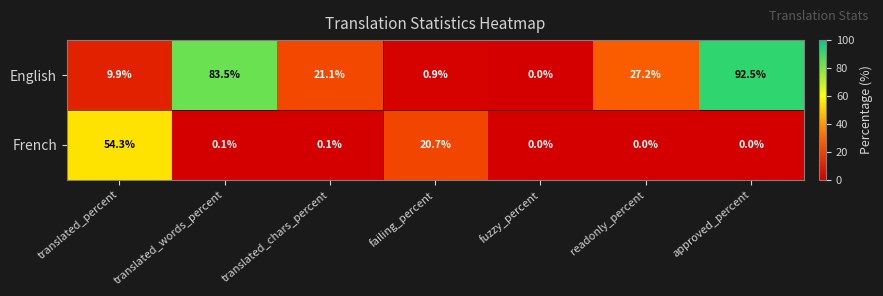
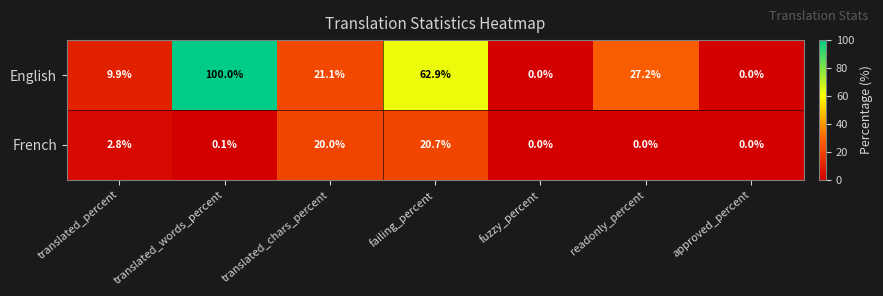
English, translated_words_percent: 83.5% -> 100.0%
English, failing_percent: 0.9% -> 62.9%
English, approved_percent: 92.5% -> 0.0%
French, translated_percent: 54.3% -> 2.8%
French, translated_chars_percent: 0.1% -> 20.0%
